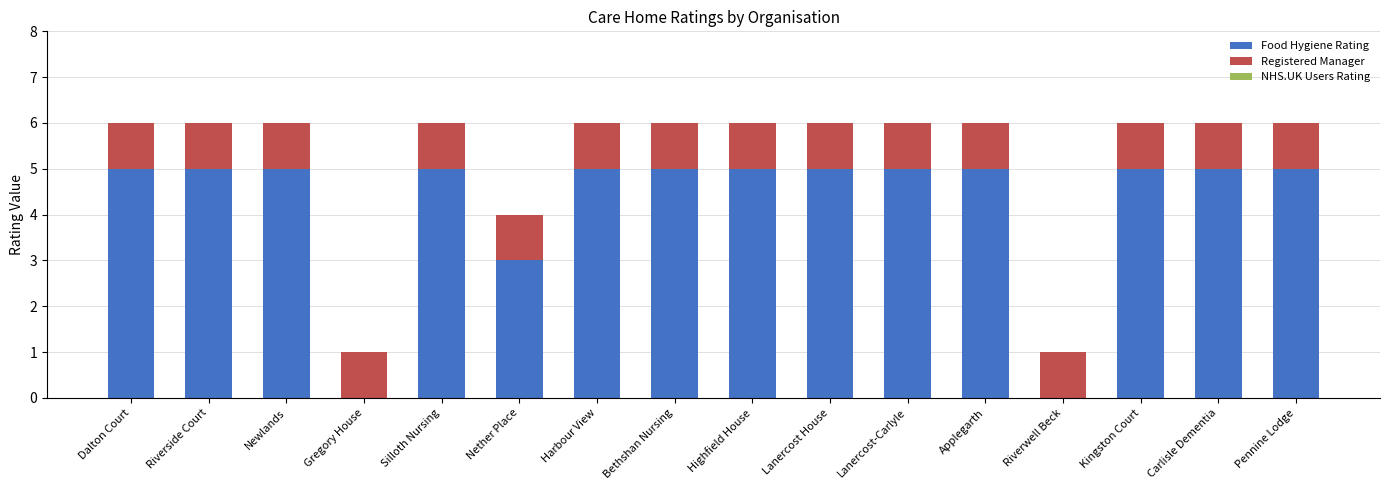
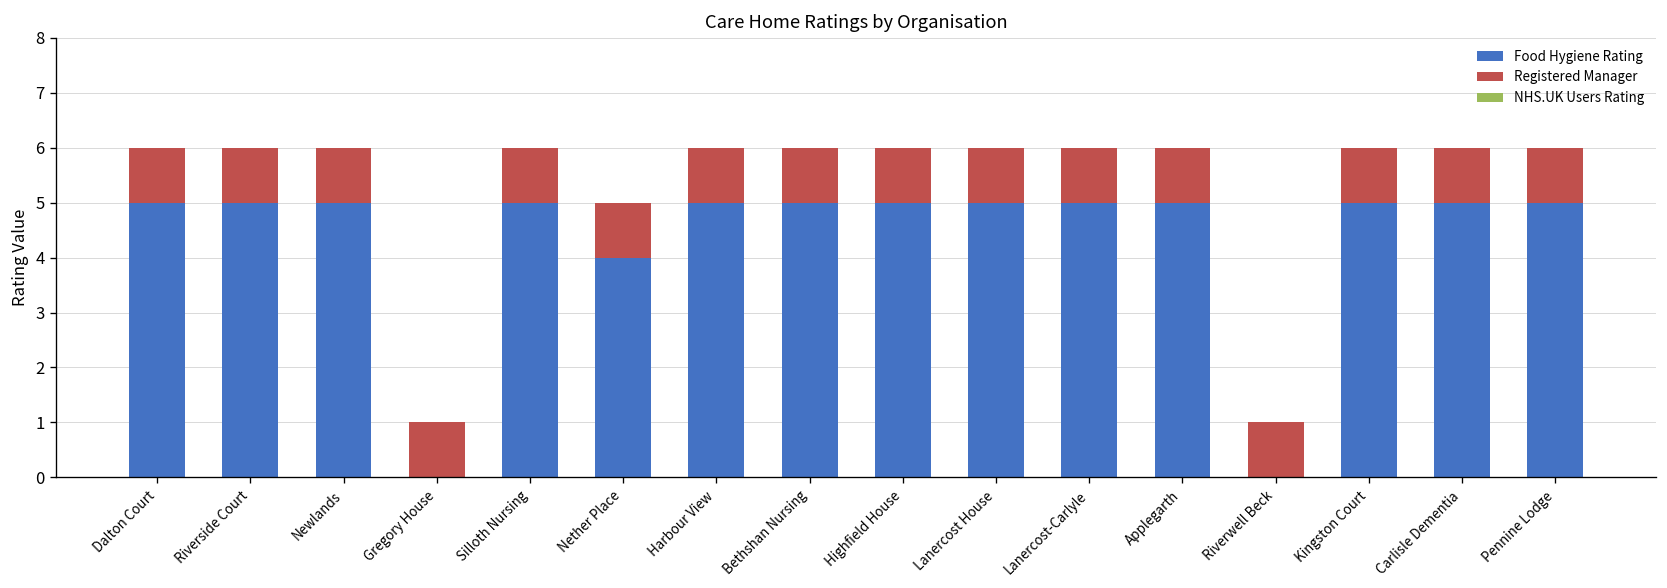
Food Hygiene Rating, Nether Place: 3 -> 4
